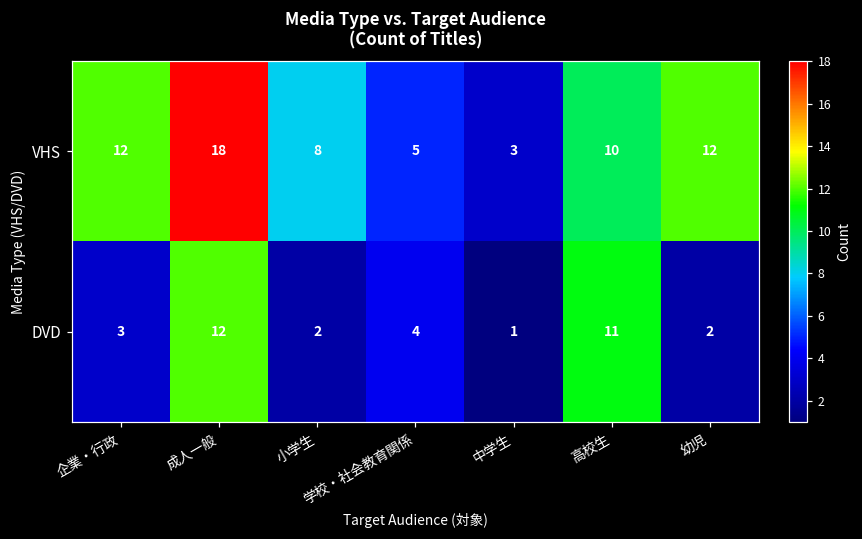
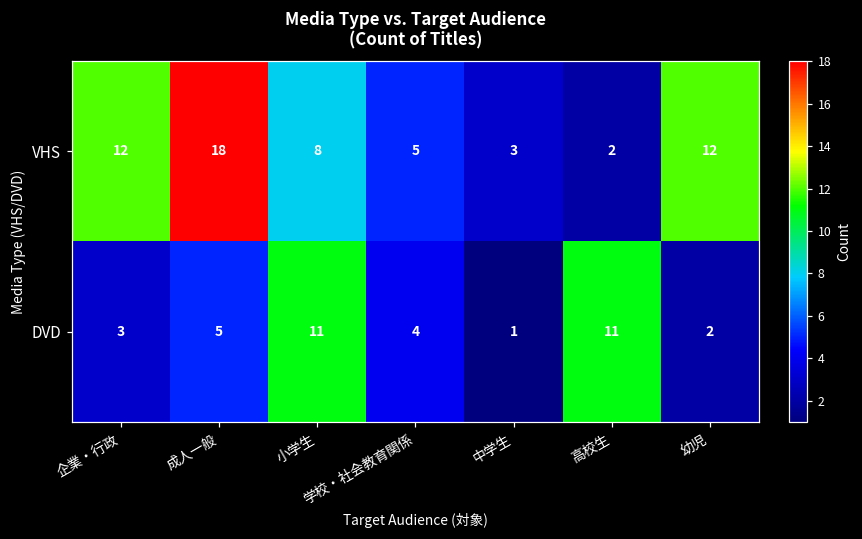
VHS, 高校生: 10 -> 2
DVD, 成人一般: 12 -> 5
DVD, 小学生: 2 -> 11
